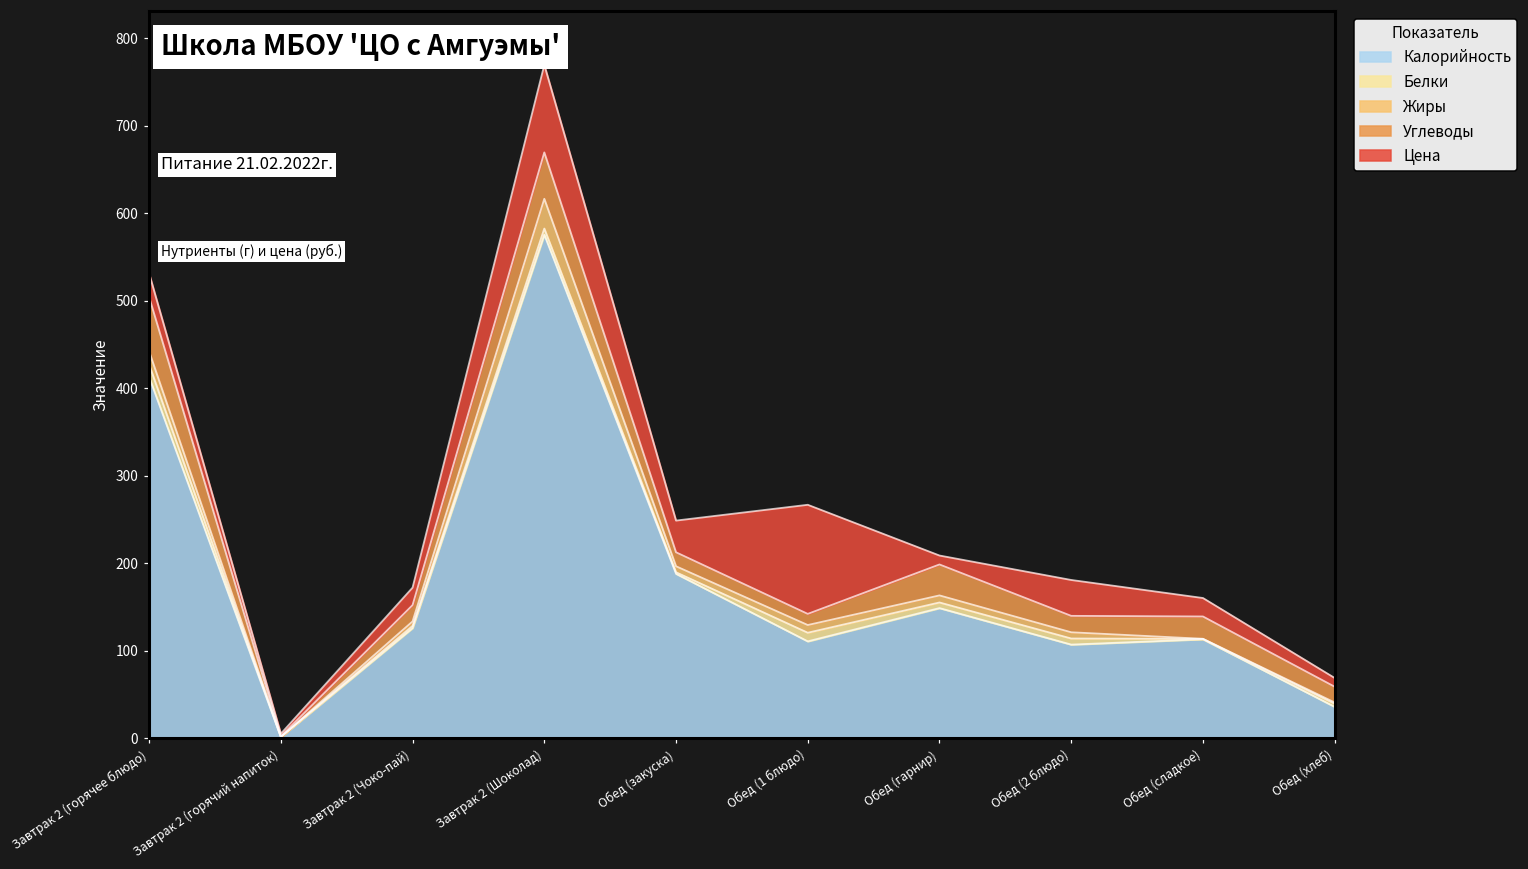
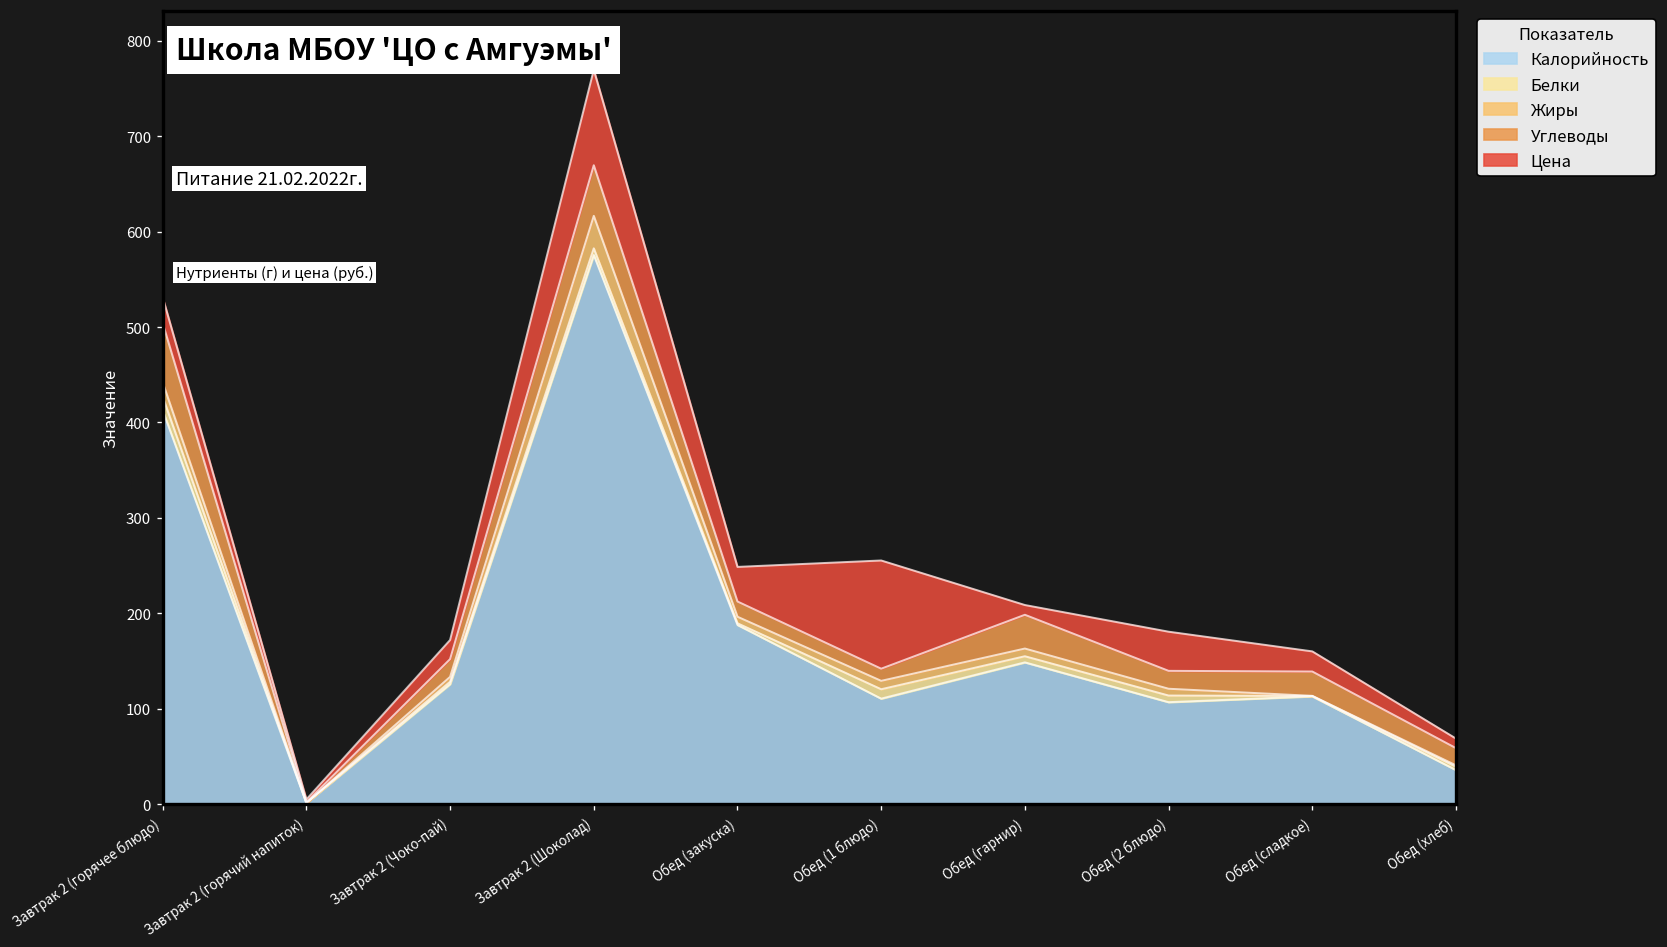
Цена, Обед (1 блюдо): 120 -> 110
